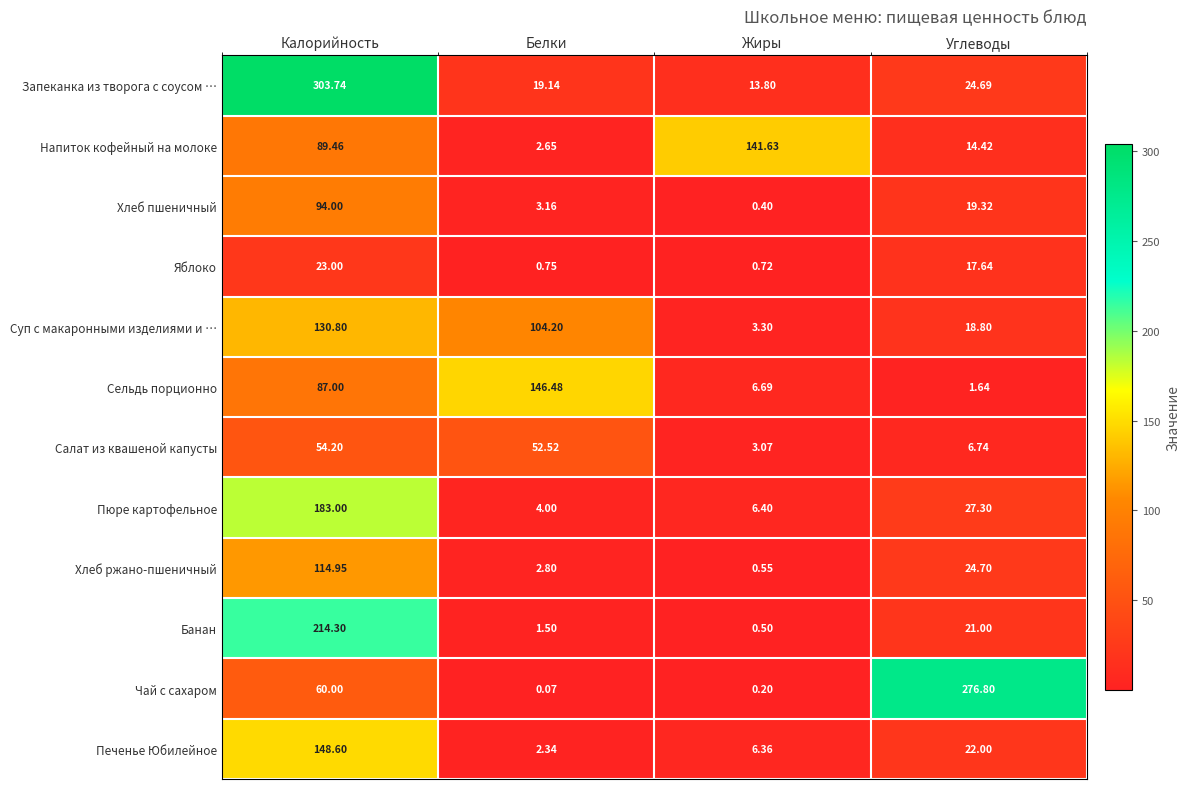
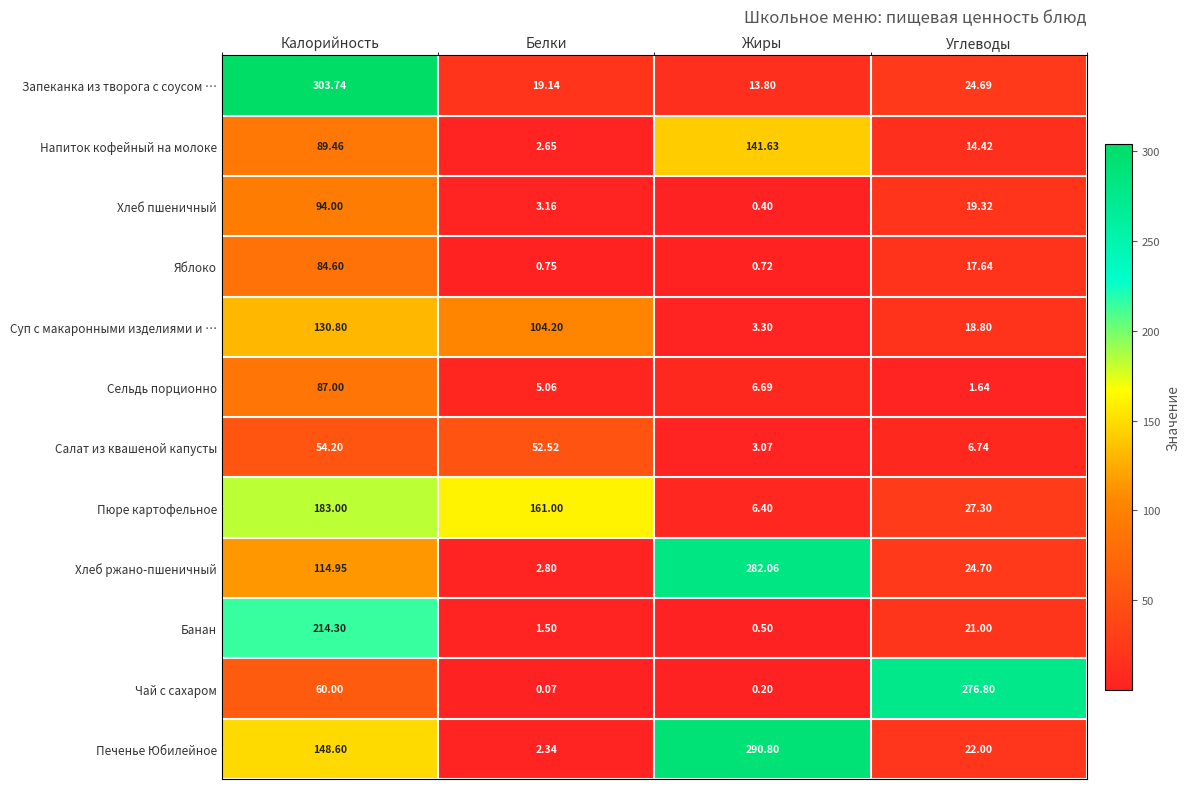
Яблоко, Калорийность: 23.00 -> 84.60
Сельдь порционно, Белки: 146.48 -> 5.06
Пюре картофельное, Белки: 4.00 -> 161.00
Хлеб ржано-пшеничный, Жиры: 0.55 -> 282.06
Печенье Юбилейное, Жиры: 6.36 -> 290.80
